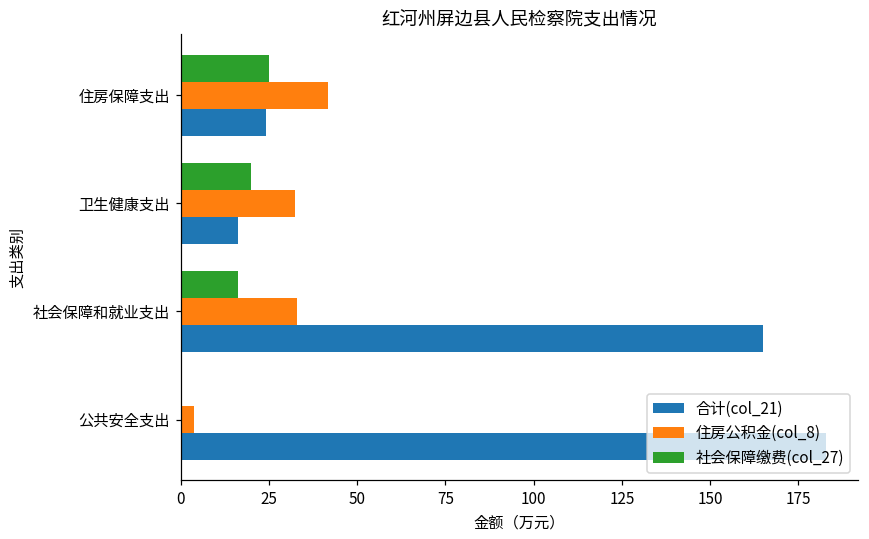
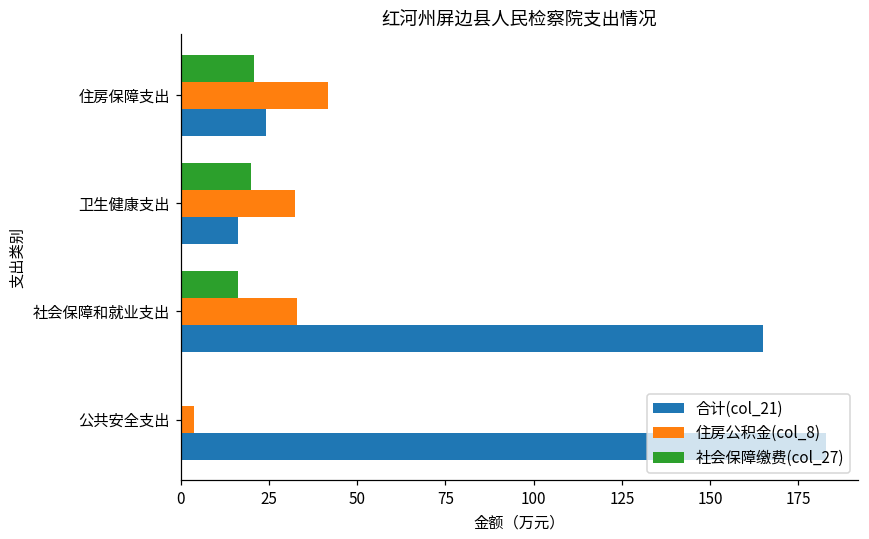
社会保障缴费(col_27), 住房保障支出: 25 -> 21
